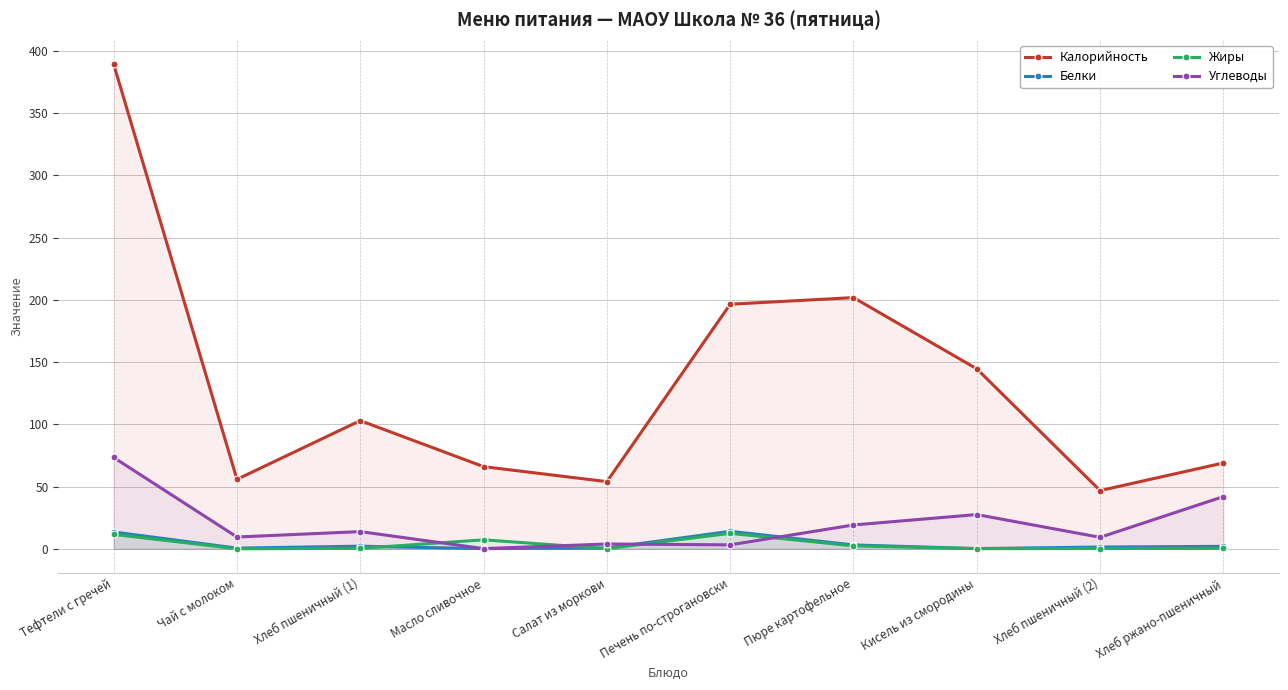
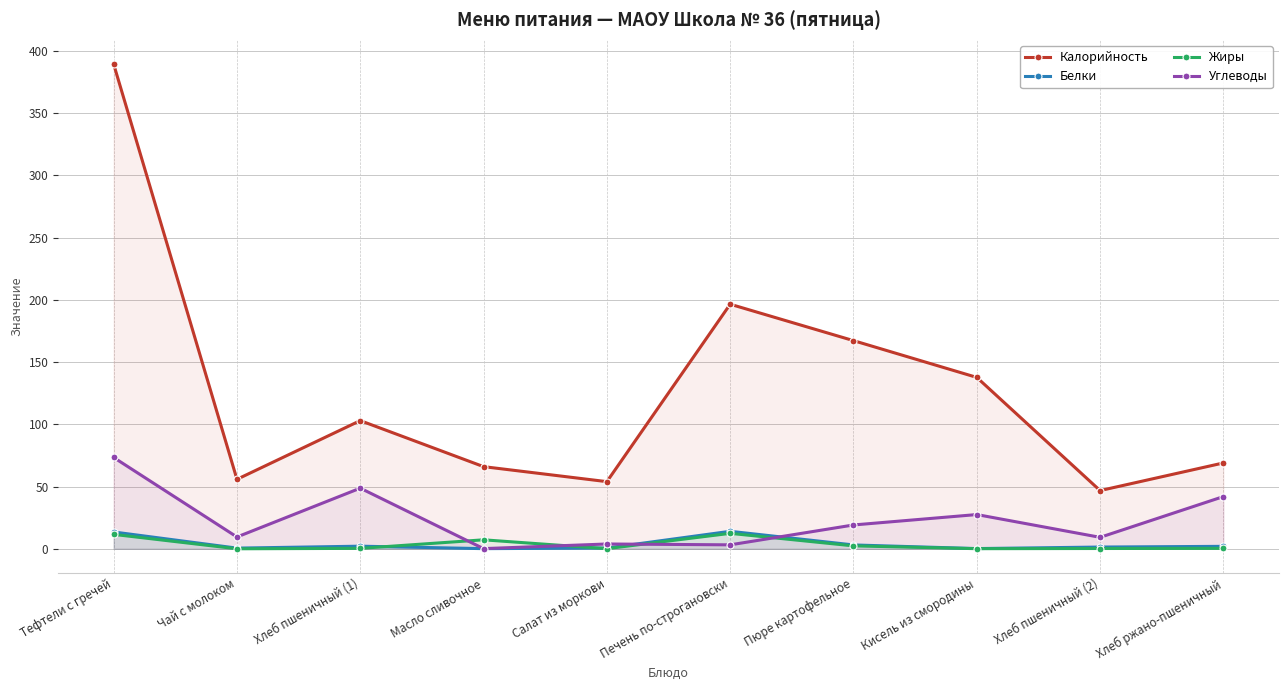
Углеводы, Хлеб пшеничный (1): 14 -> 49
Калорийность, Пюре картофельное: 202 -> 167
Калорийность, Кисель из смородины: 145 -> 138
